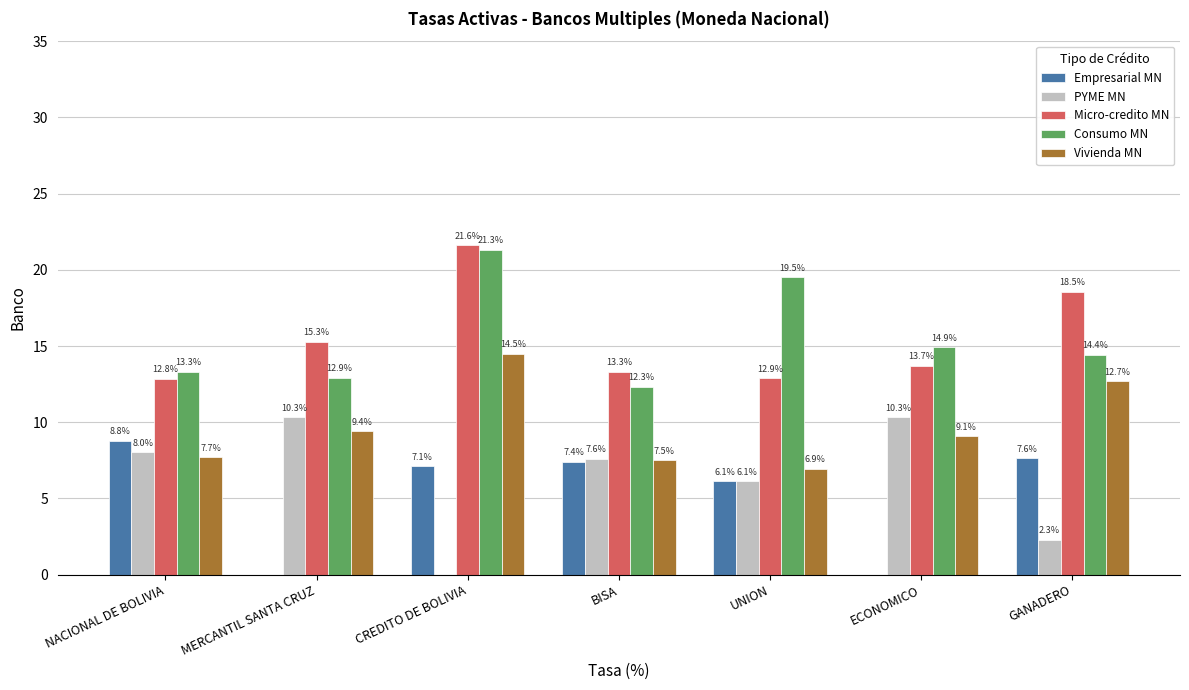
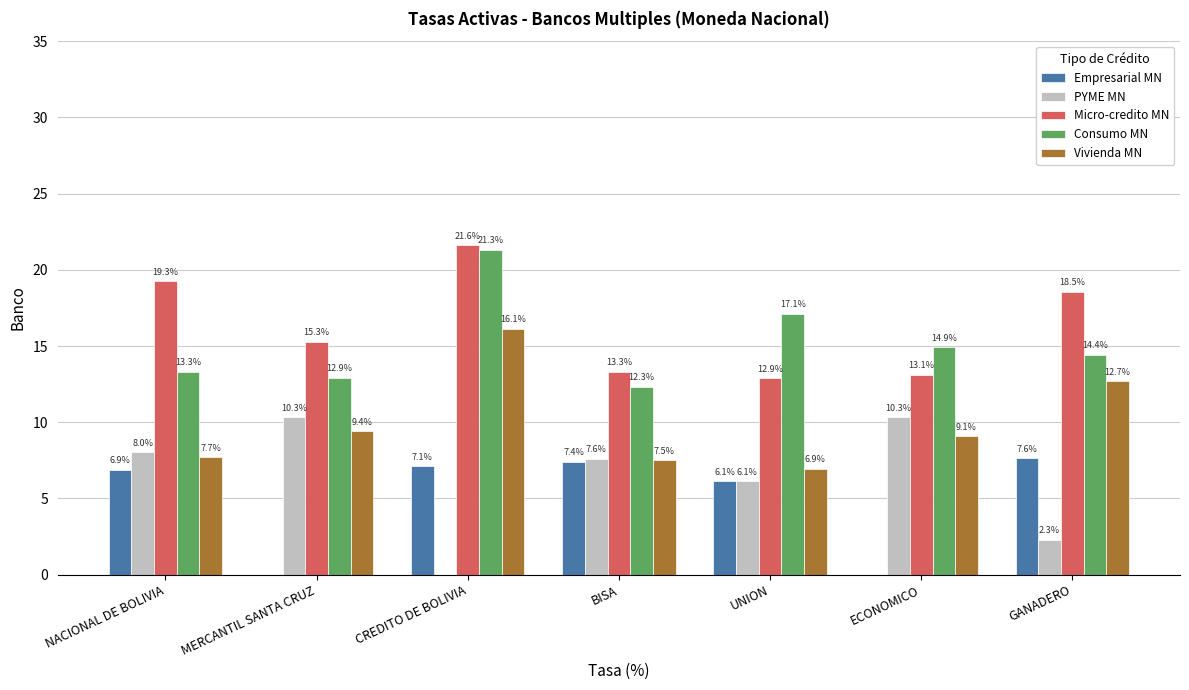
Empresarial MN, NACIONAL DE BOLIVIA: 8.8% -> 6.9%
Micro-credito MN, NACIONAL DE BOLIVIA: 12.8% -> 19.3%
Vivienda MN, CREDITO DE BOLIVIA: 14.5% -> 16.1%
Consumo MN, UNION: 19.5% -> 17.1%
Micro-credito MN, ECONOMICO: 13.7% -> 13.1%
